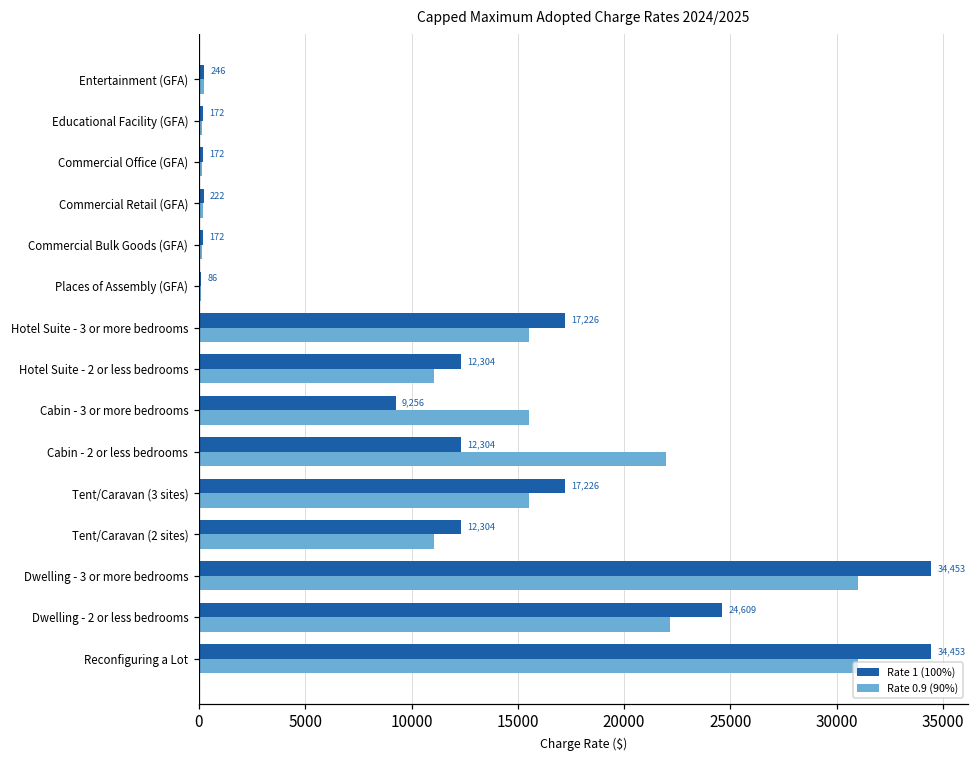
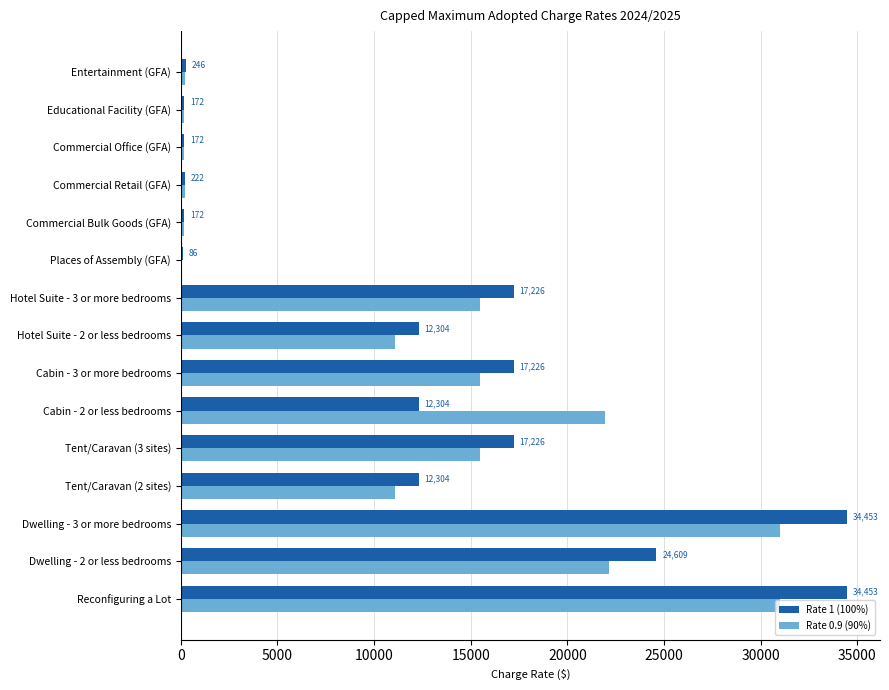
Rate 1 (100%), Cabin - 3 or more bedrooms: 9,256 -> 17,226
